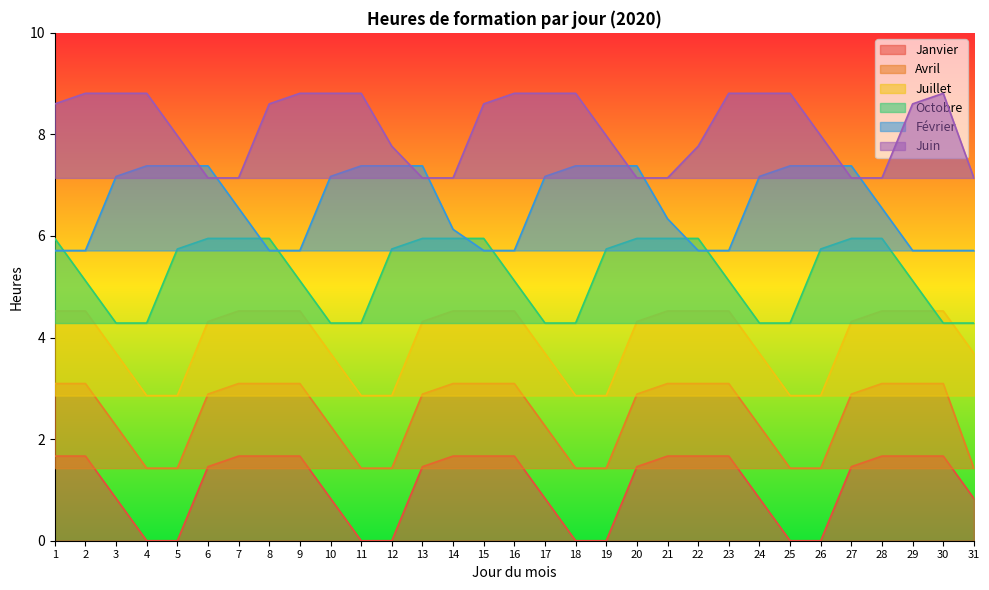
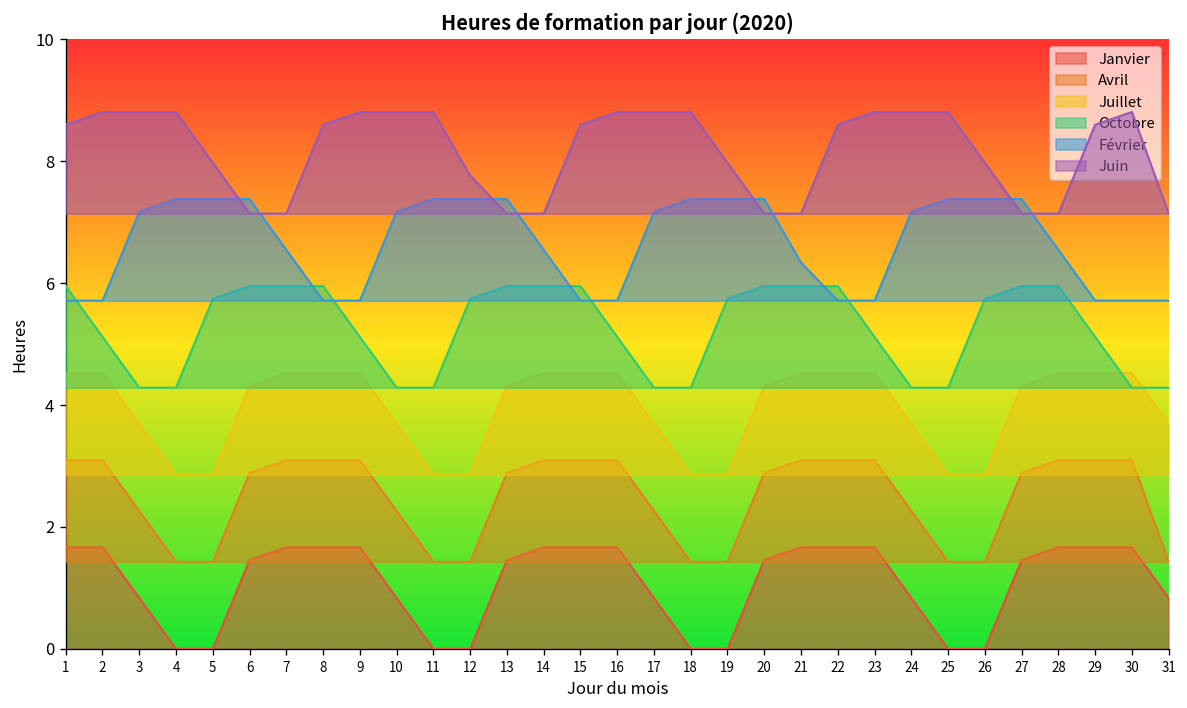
Février, 14: 6.1 -> 6.5
Juin, 22: 7.8 -> 8.6
